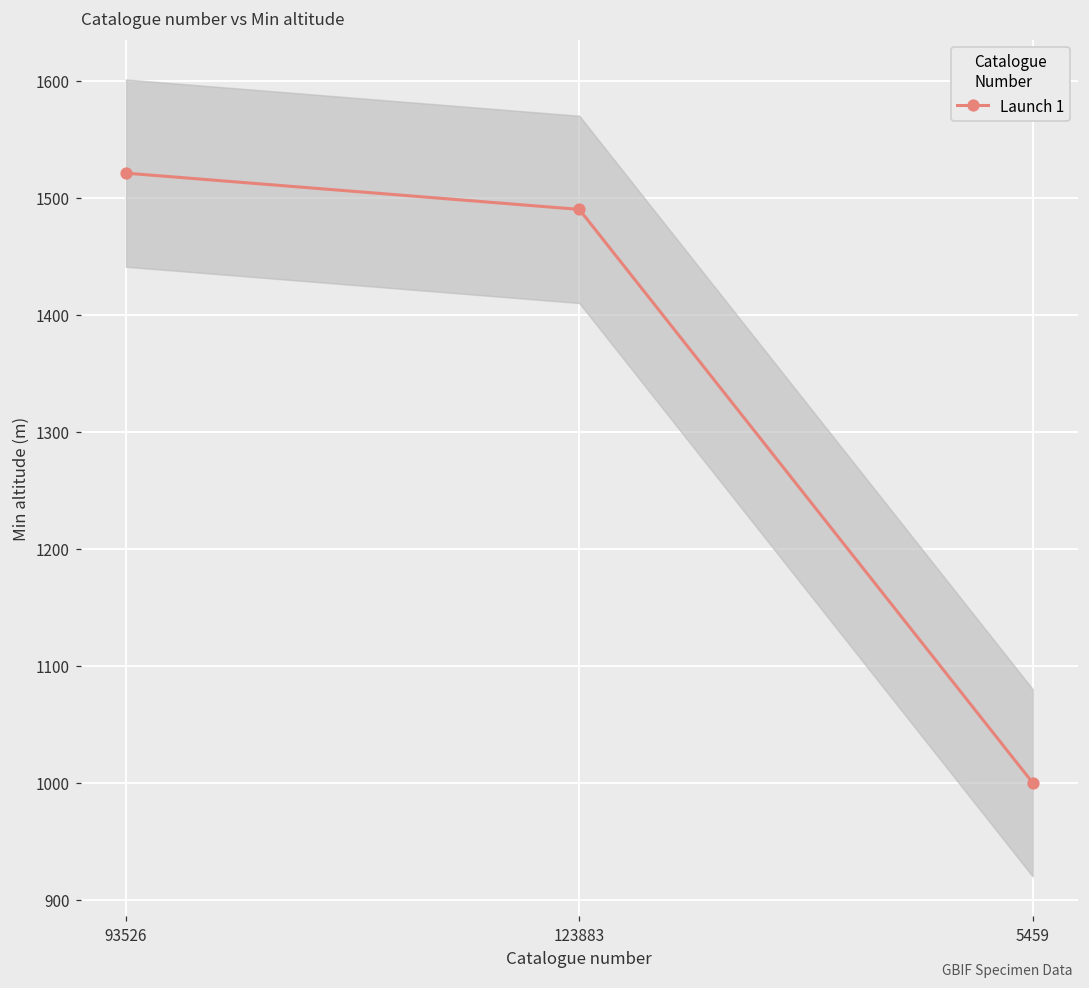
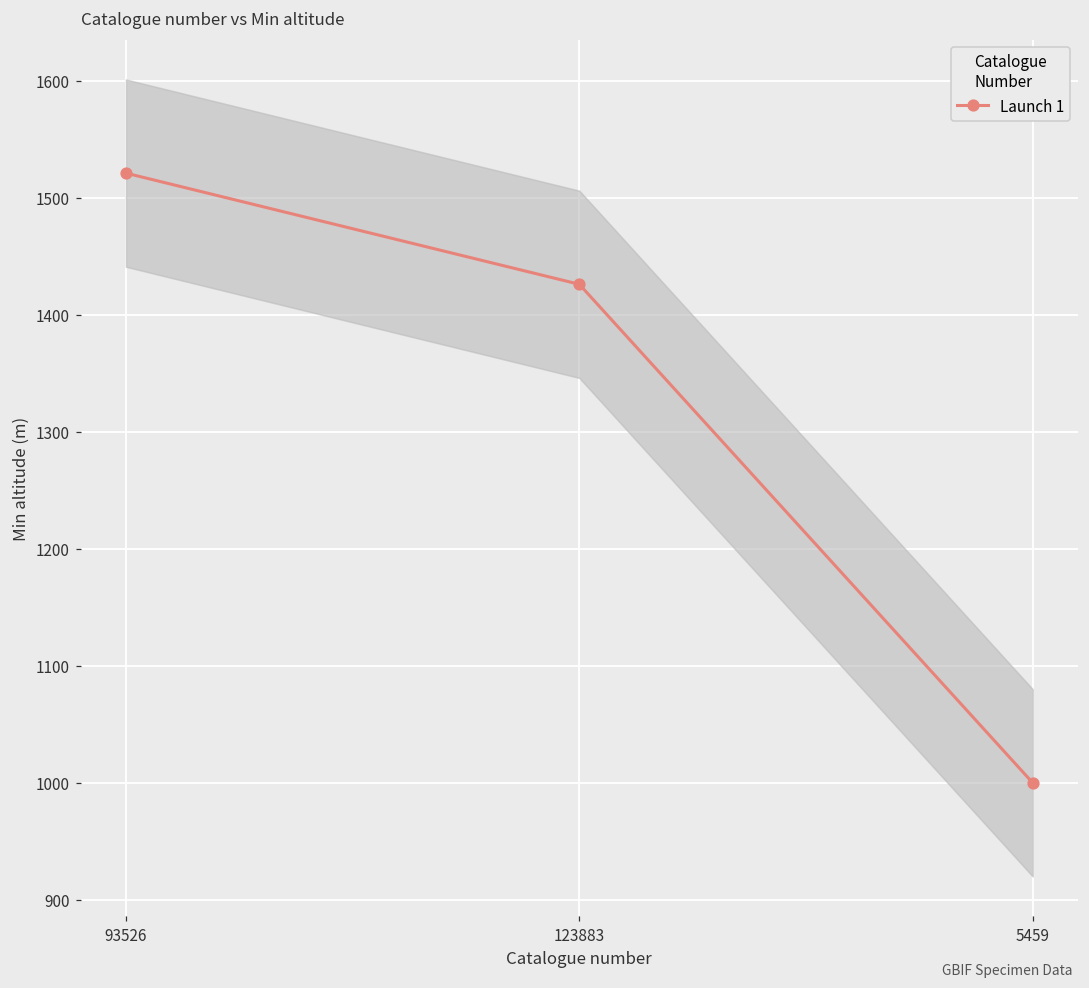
Launch 1, 123883: 1490 -> 1426
